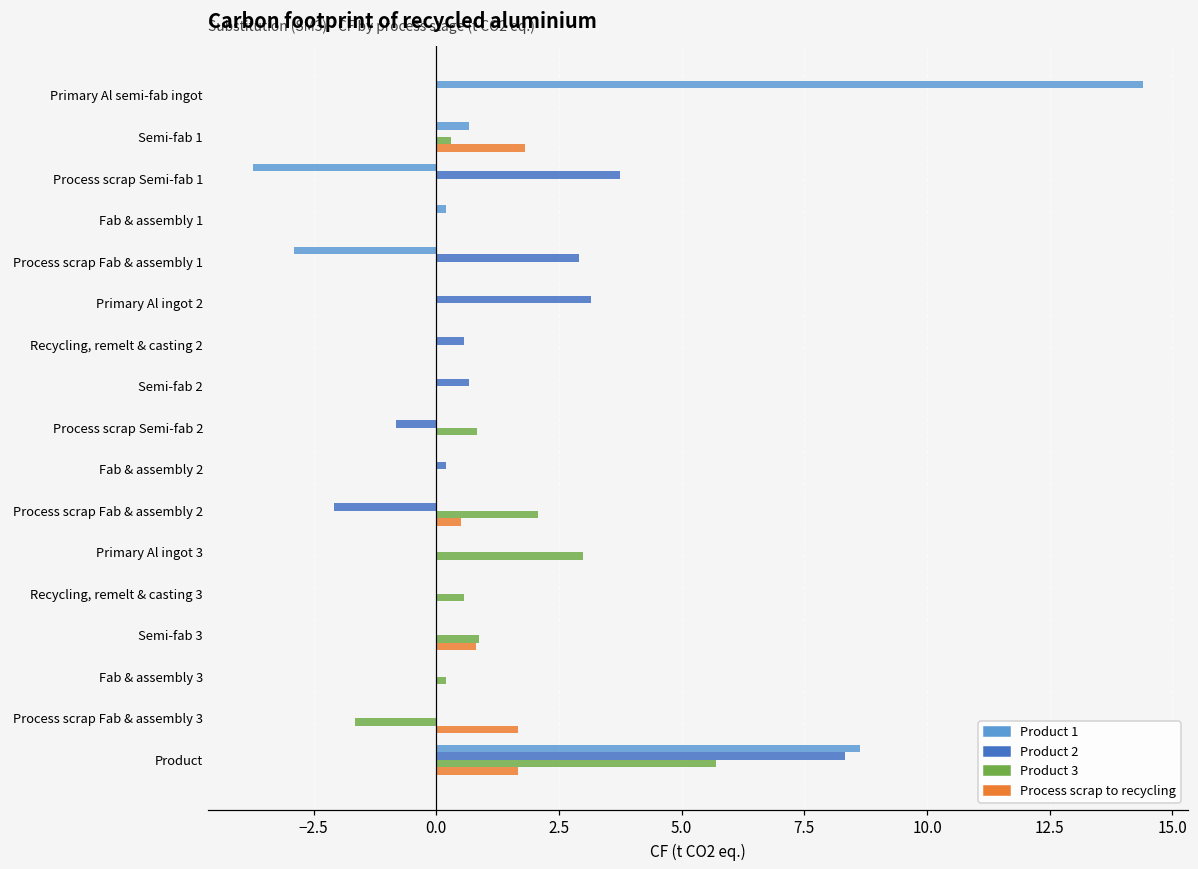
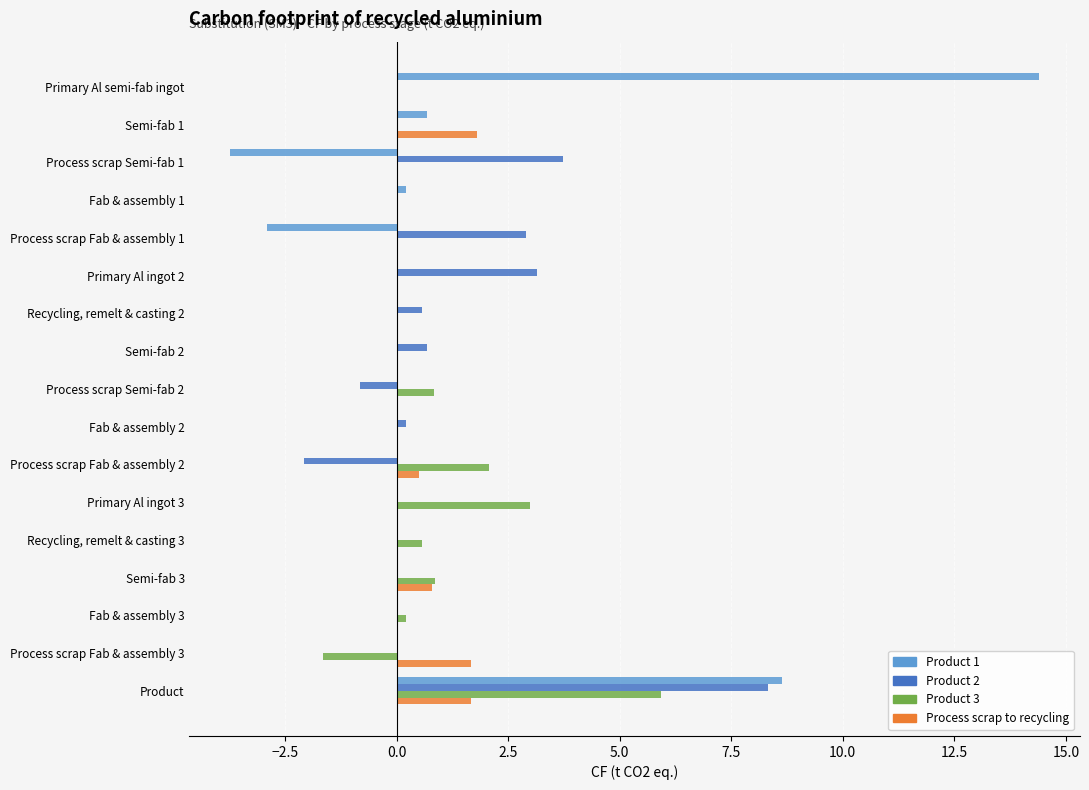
Product 3, Semi-fab 1: 0.3 -> 0.0
Product 3, Product: 5.7 -> 5.9
